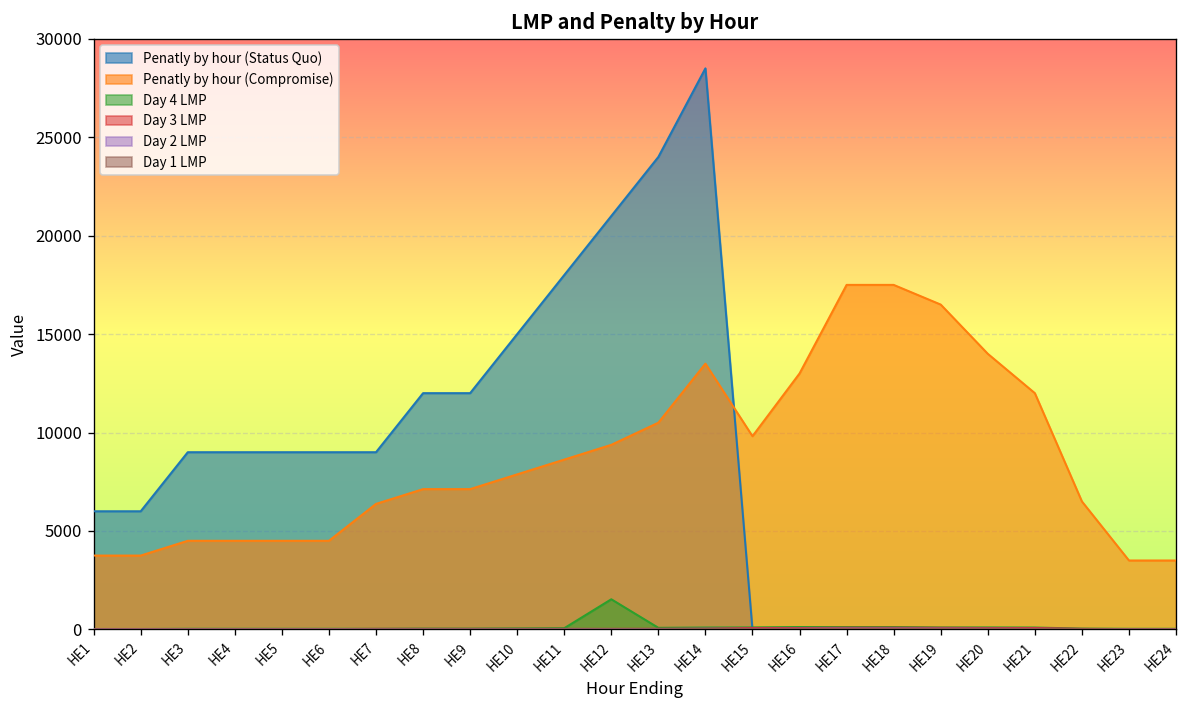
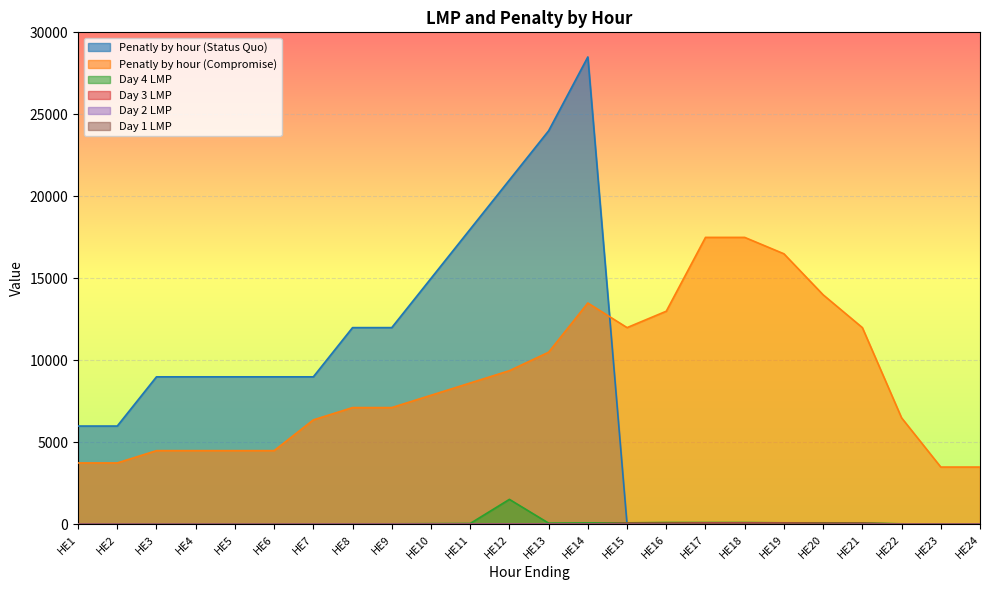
Penatly by hour (Compromise), HE15: 9800 -> 12000
